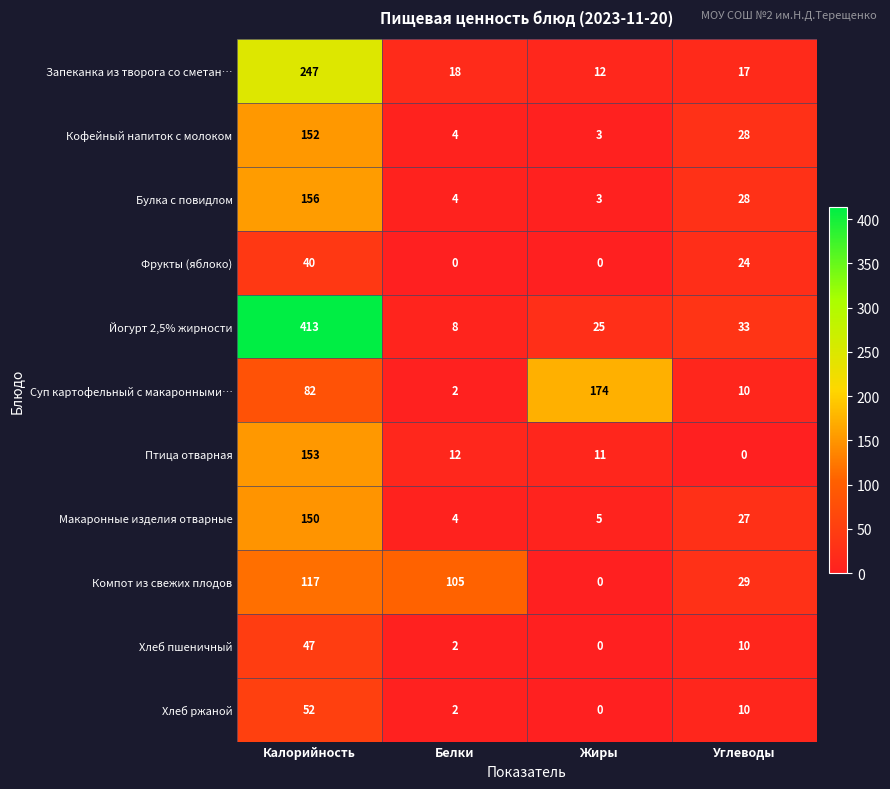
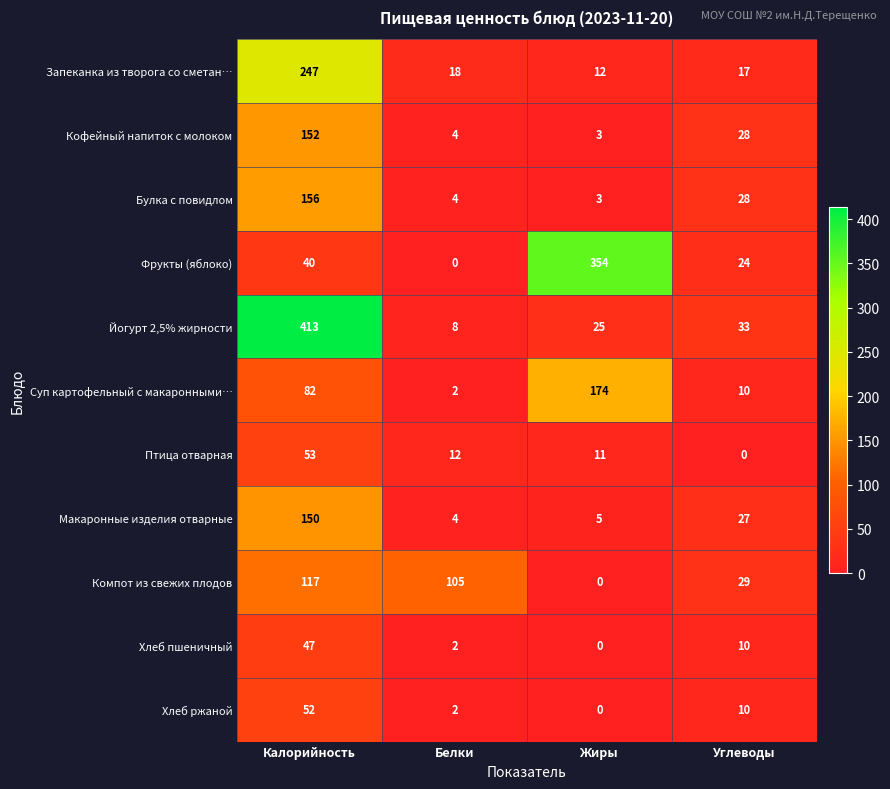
Фрукты (яблоко), Жиры: 0 -> 354
Птица отварная, Калорийность: 153 -> 53
